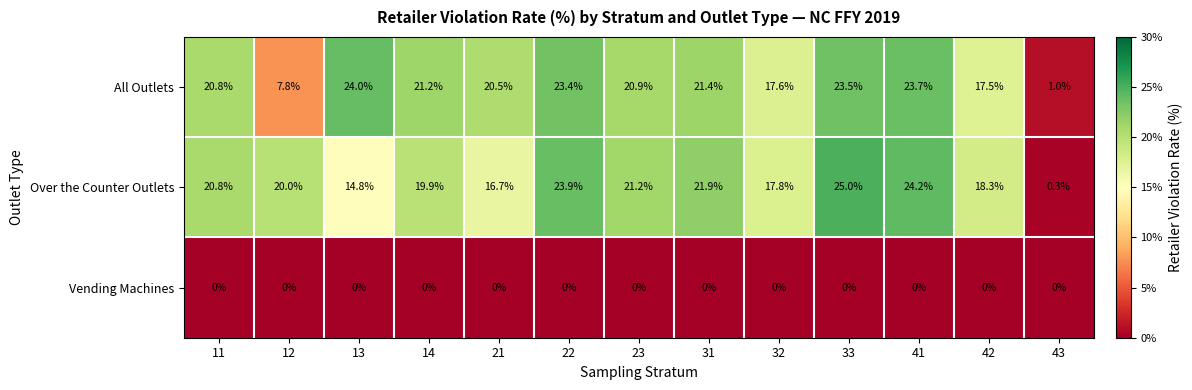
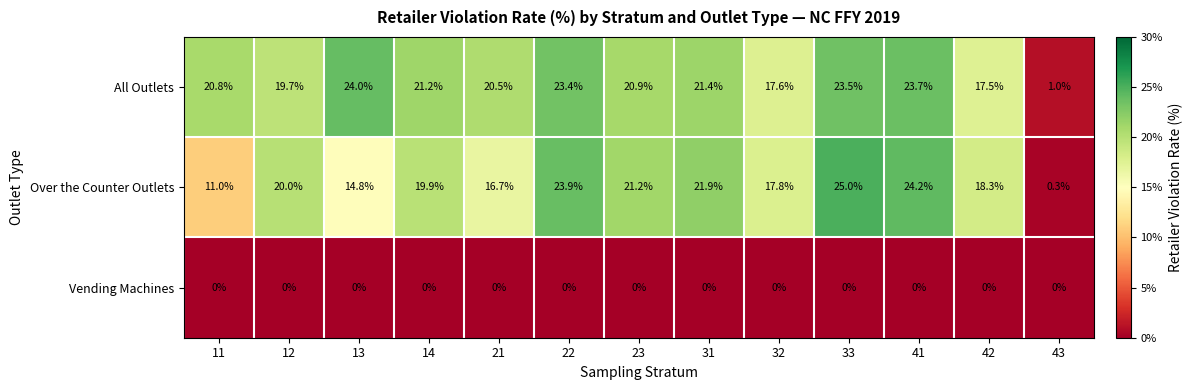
All Outlets, 12: 7.8% -> 19.7%
Over the Counter Outlets, 11: 20.8% -> 11.0%
